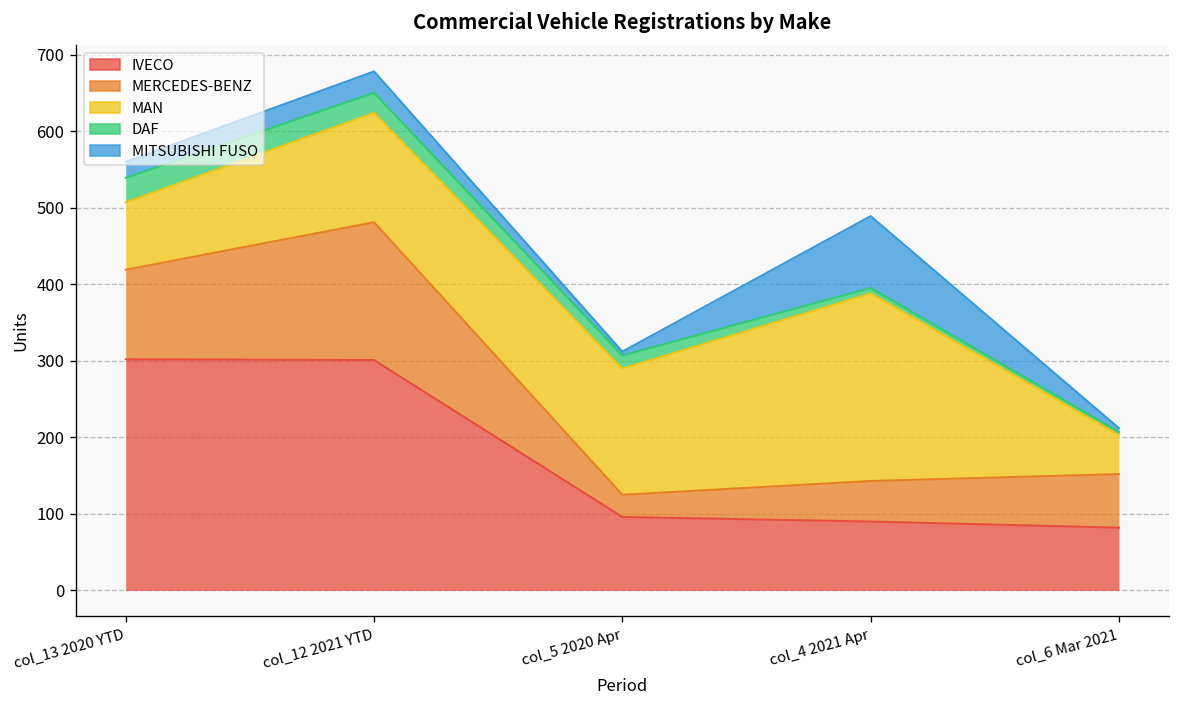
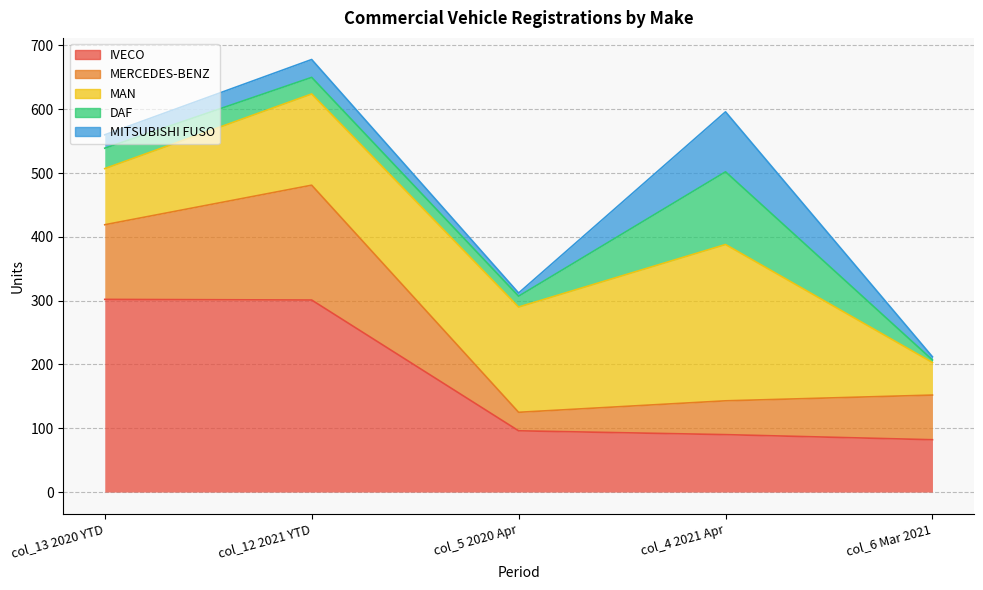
DAF, col_4 2021 Apr: 10 -> 110
